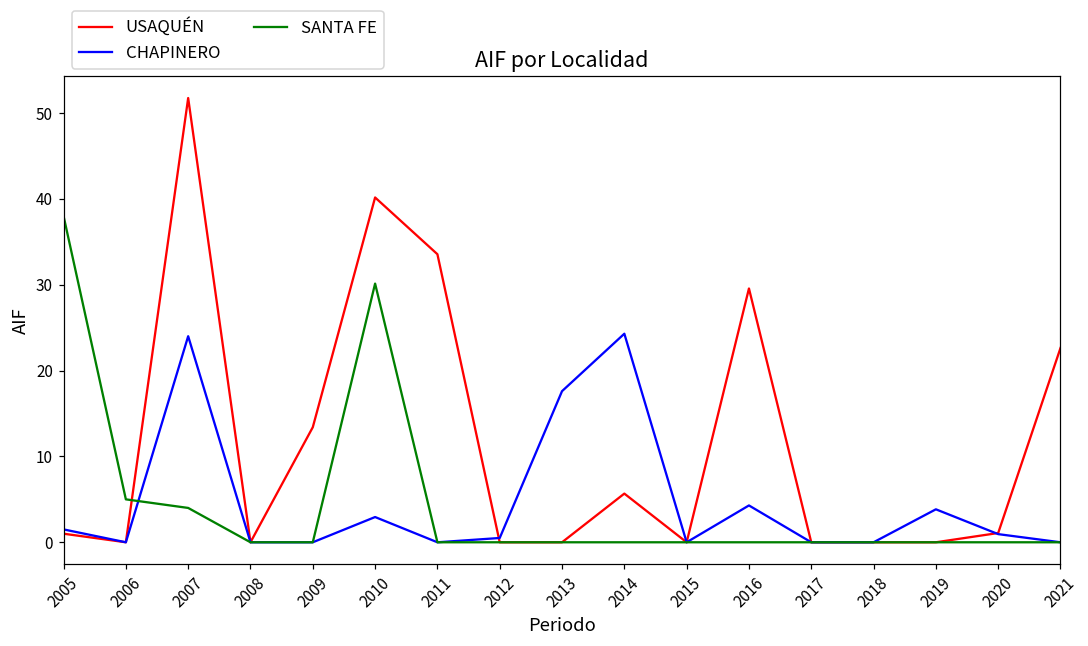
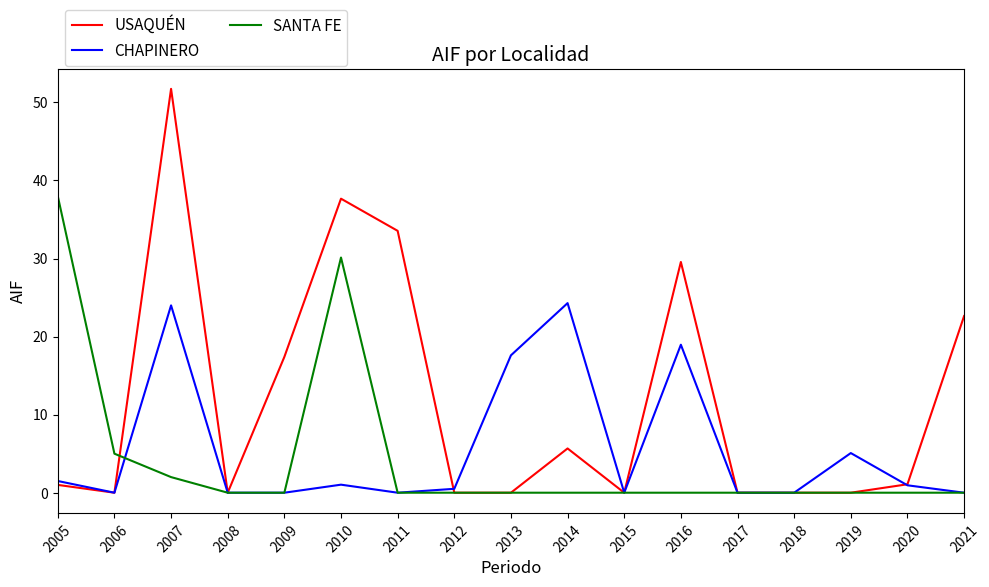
SANTA FE, 2007: 4 -> 2
USAQUÉN, 2009: 13 -> 17
USAQUÉN, 2010: 40 -> 38
CHAPINERO, 2010: 3 -> 1
CHAPINERO, 2016: 4 -> 19
CHAPINERO, 2019: 4 -> 5
